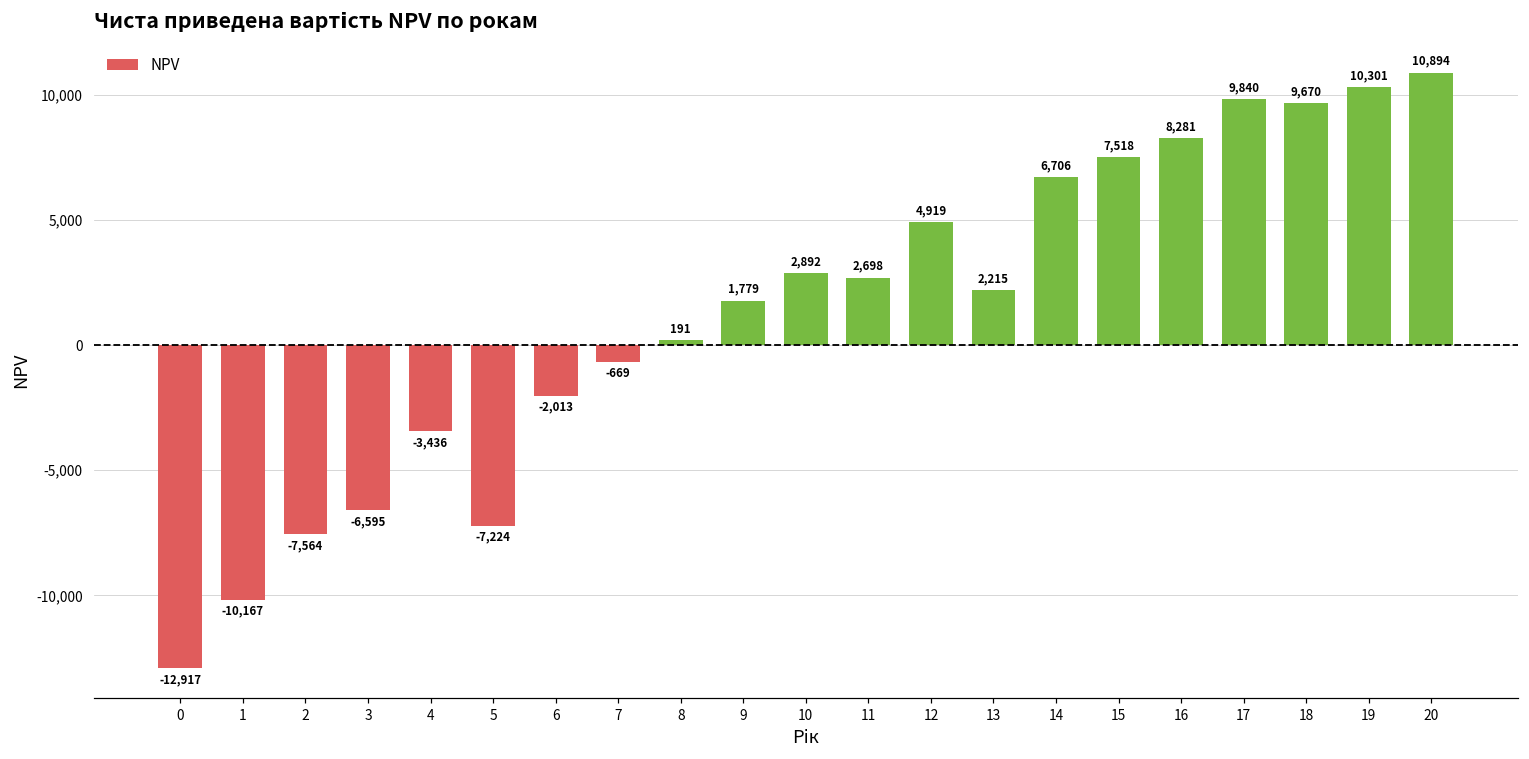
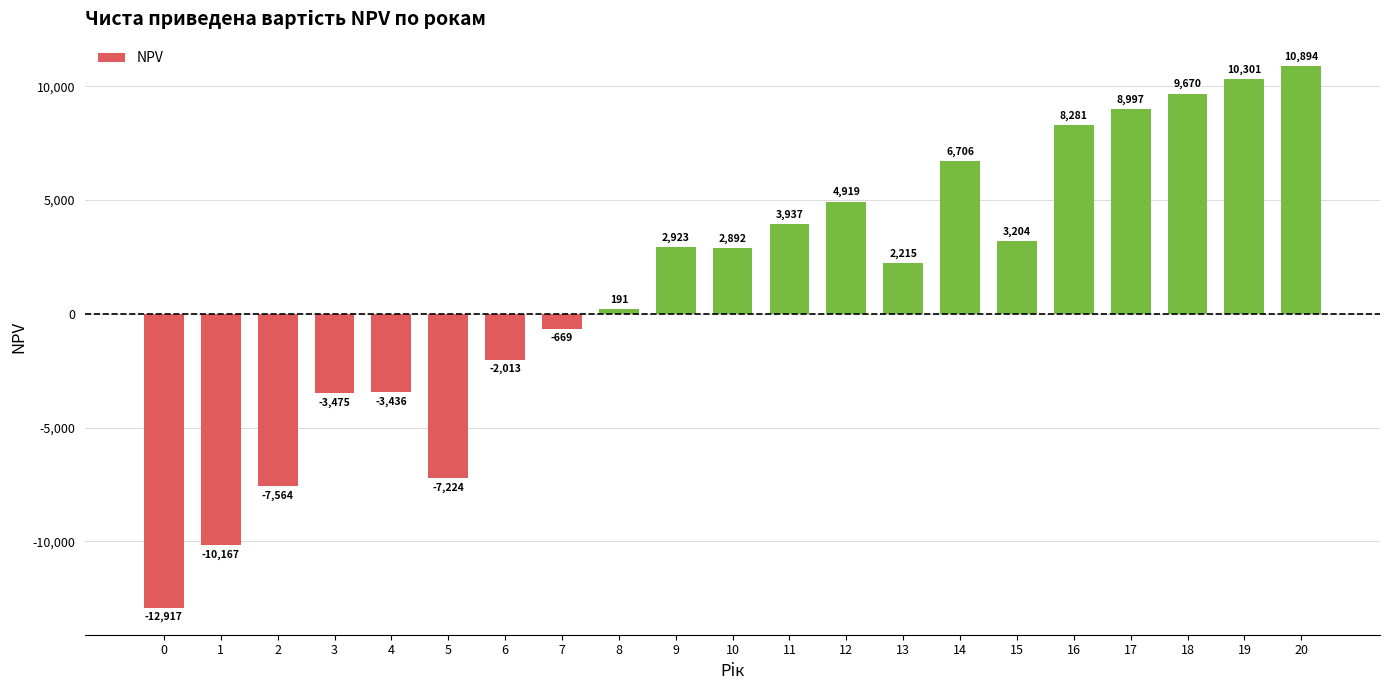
3: -6,595 -> -3,475
9: 1,779 -> 2,923
11: 2,698 -> 3,937
15: 7,518 -> 3,204
17: 9,840 -> 8,997
